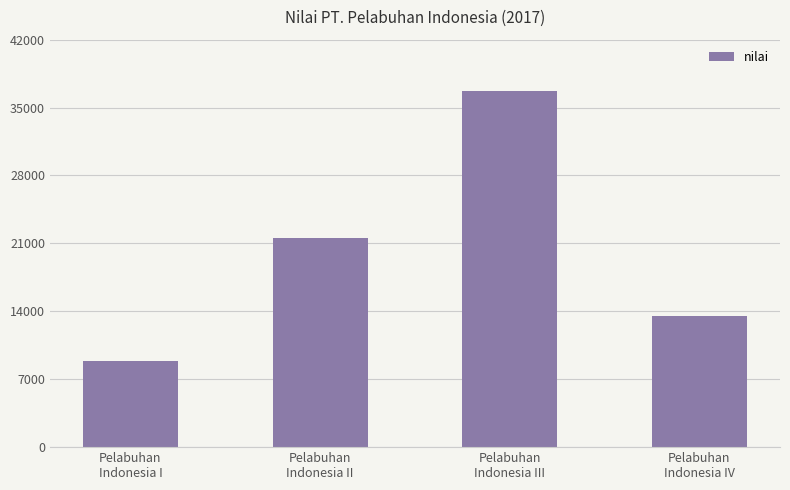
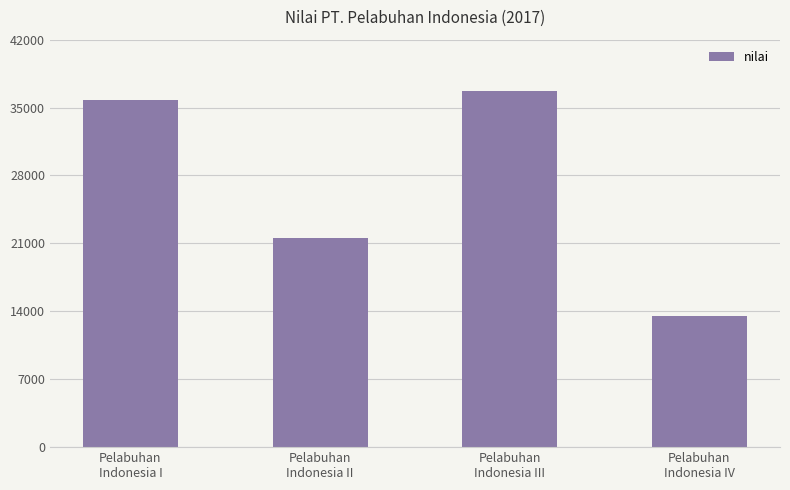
Pelabuhan Indonesia I: 9000 -> 36000
